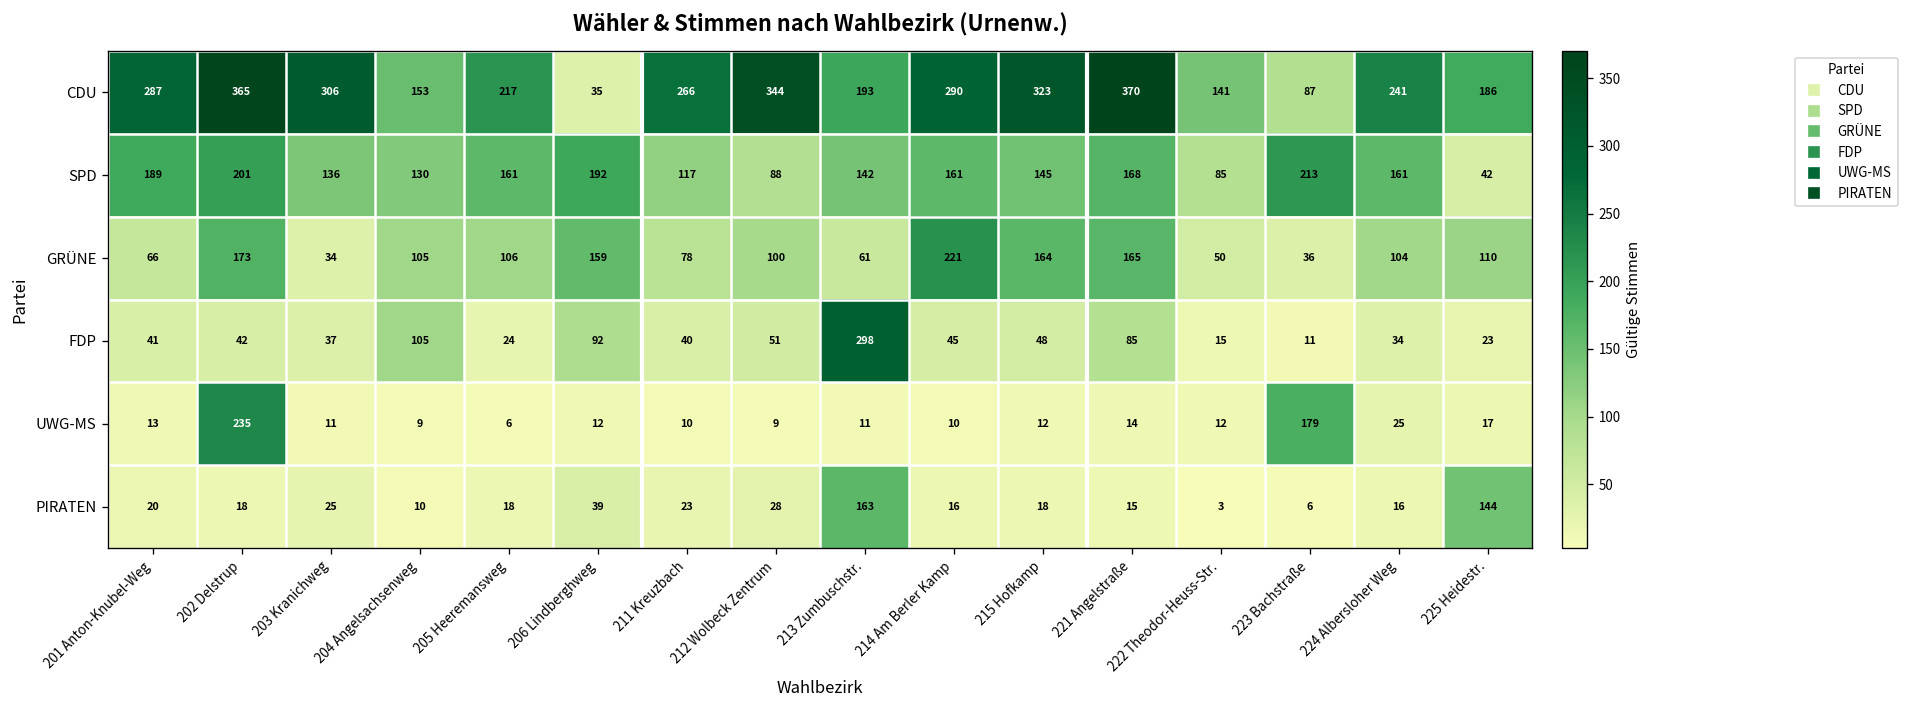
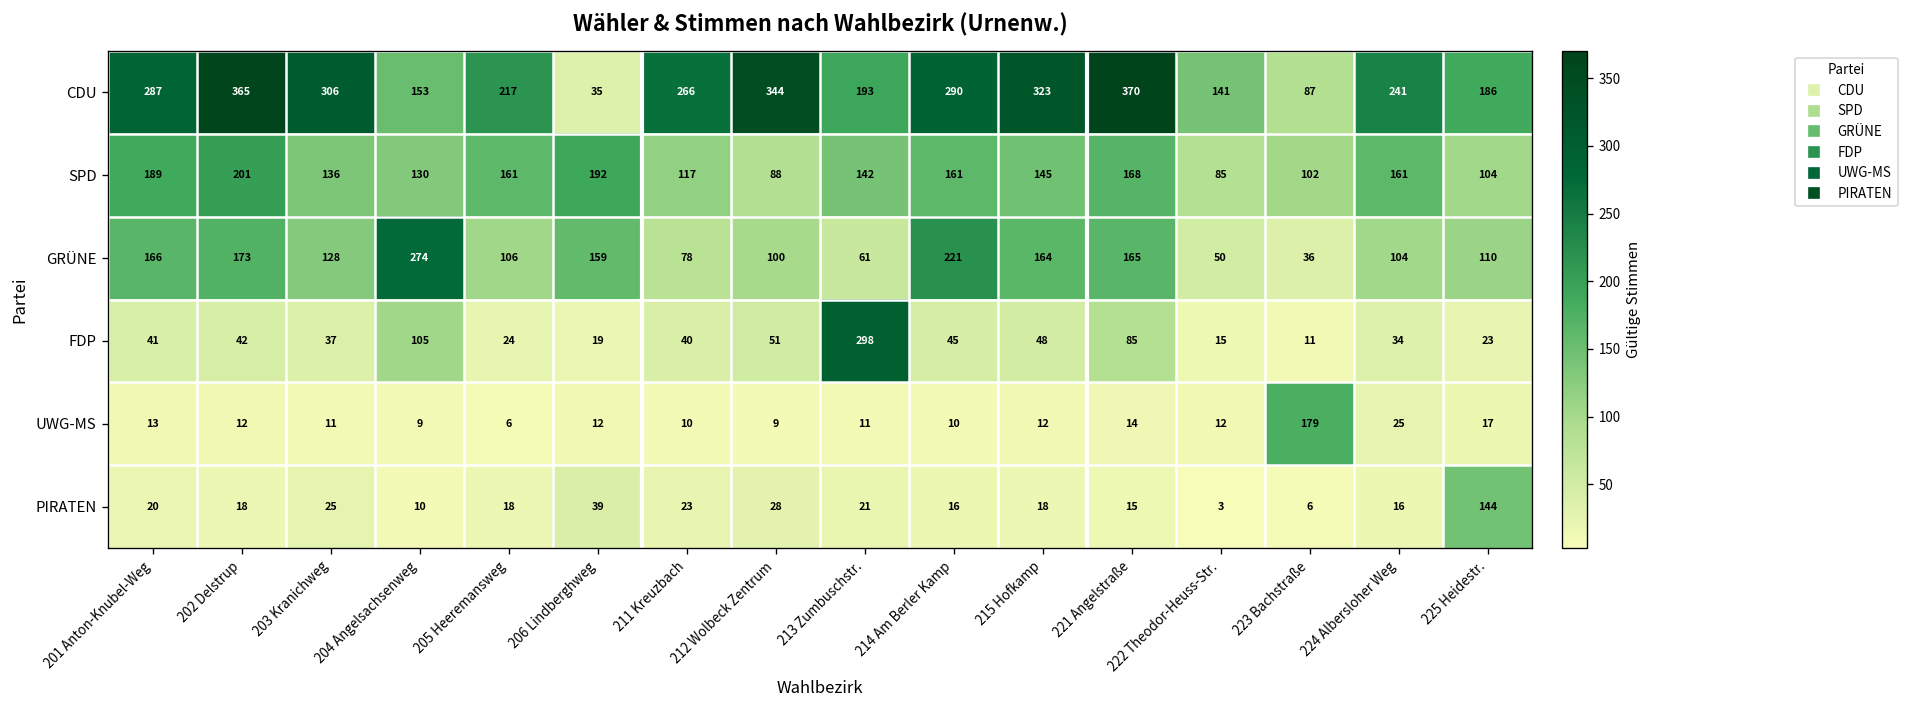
SPD, 223 Bachstraße: 213 -> 102
SPD, 225 Heidestr.: 42 -> 104
GRÜNE, 201 Anton-Knubel-Weg: 66 -> 166
GRÜNE, 203 Kranichweg: 34 -> 128
GRÜNE, 204 Angelsachsenweg: 105 -> 274
FDP, 206 Lindberghweg: 92 -> 19
UWG-MS, 202 Delstrup: 235 -> 12
PIRATEN, 213 Zumbuschstr.: 163 -> 21
